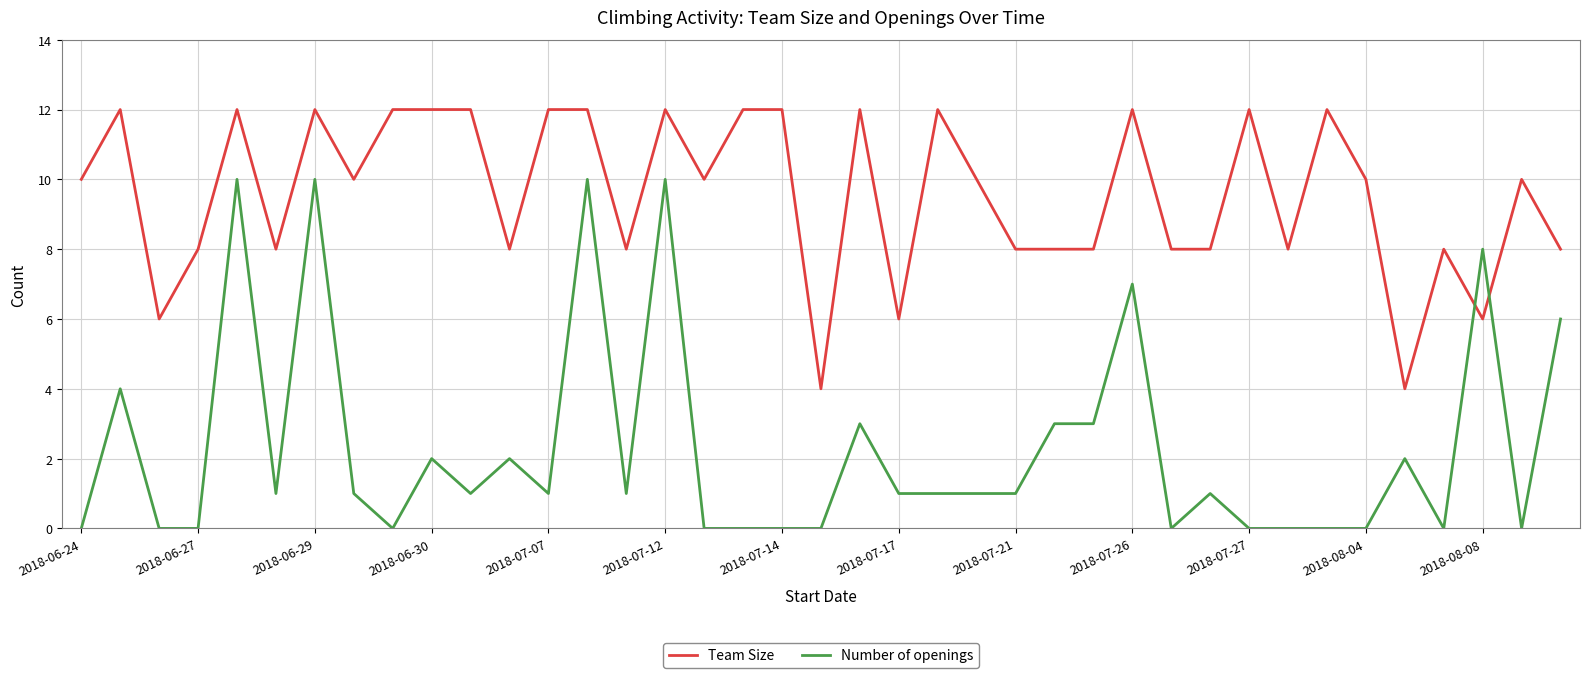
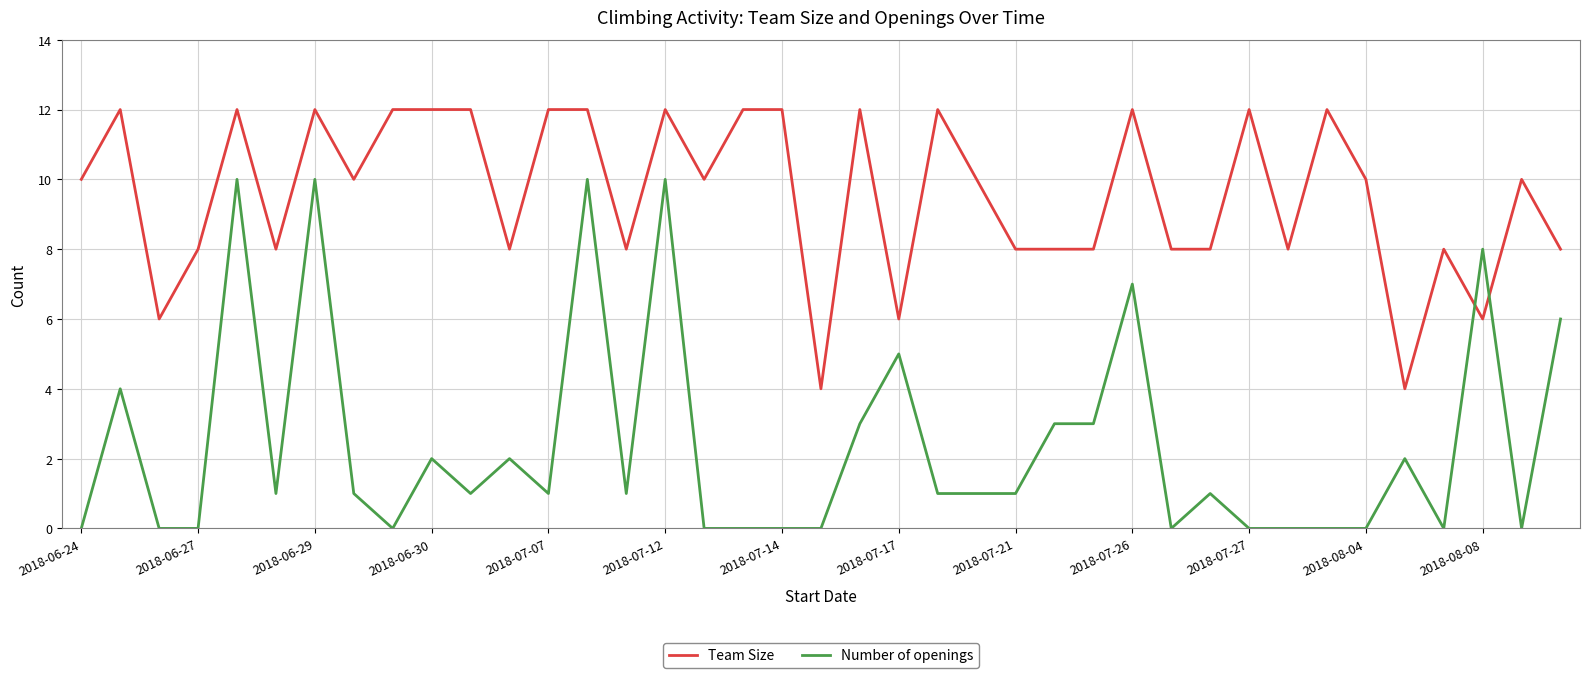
Number of openings, 2018-07-17: 1 -> 5
